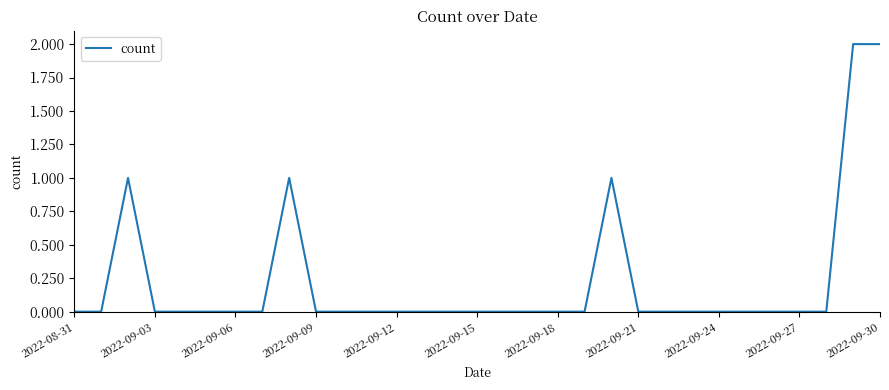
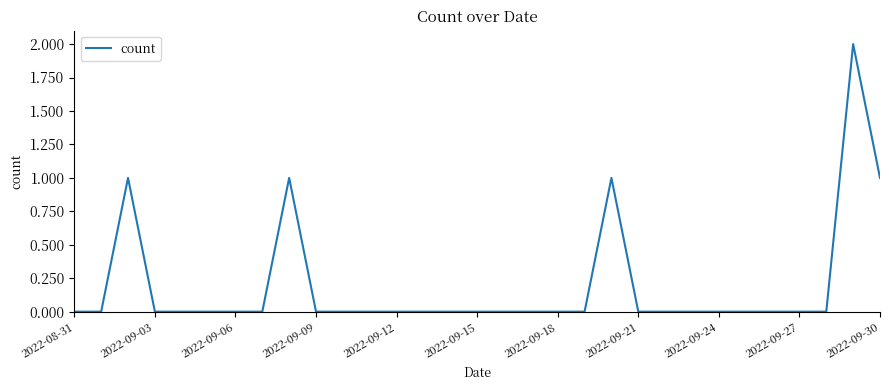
2022-09-30: 2 -> 1
